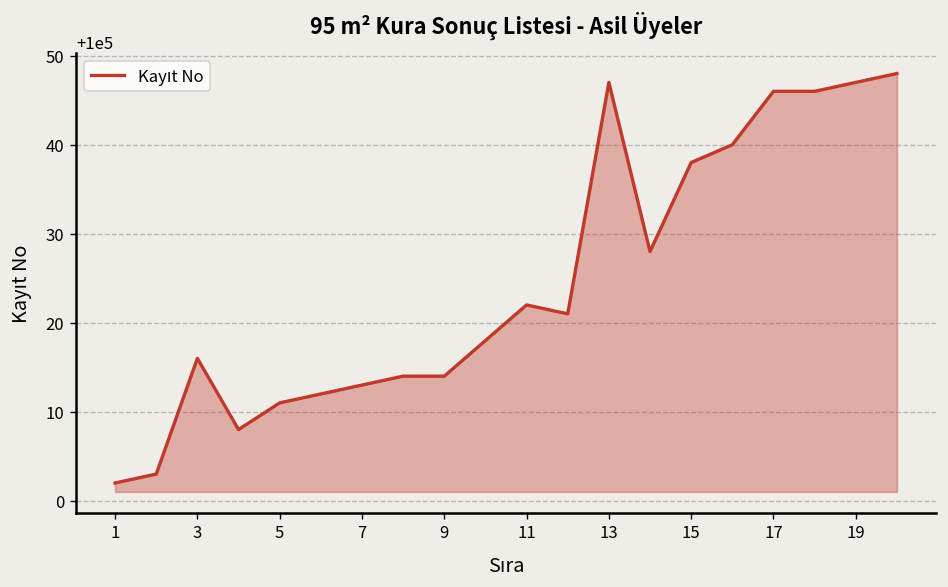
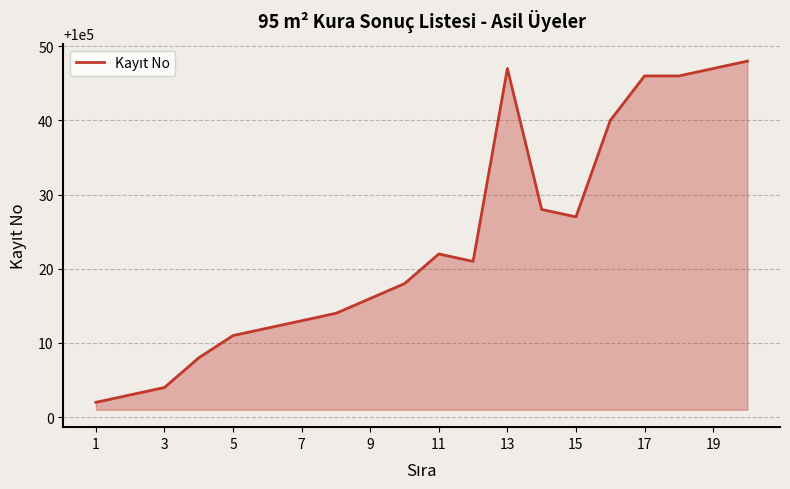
3: 100016 -> 100004
9: 100014 -> 100016
15: 100038 -> 100027
